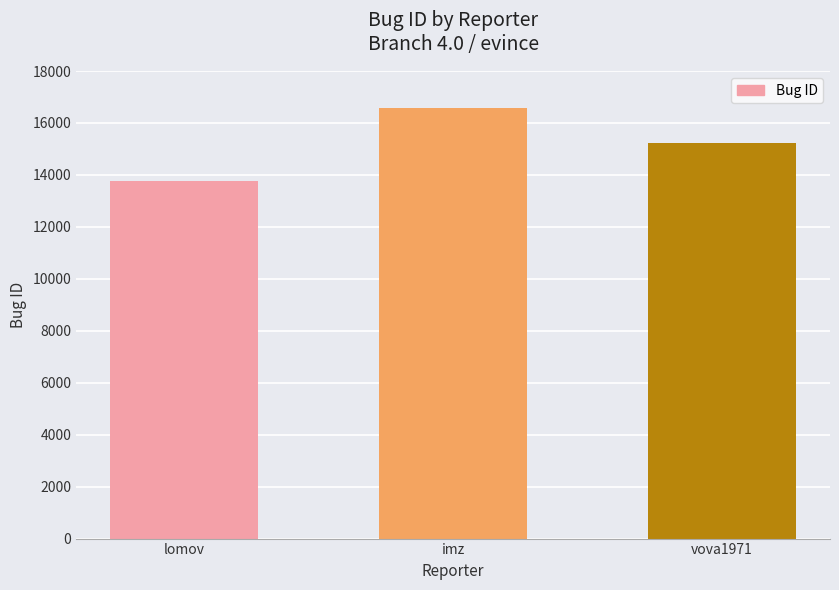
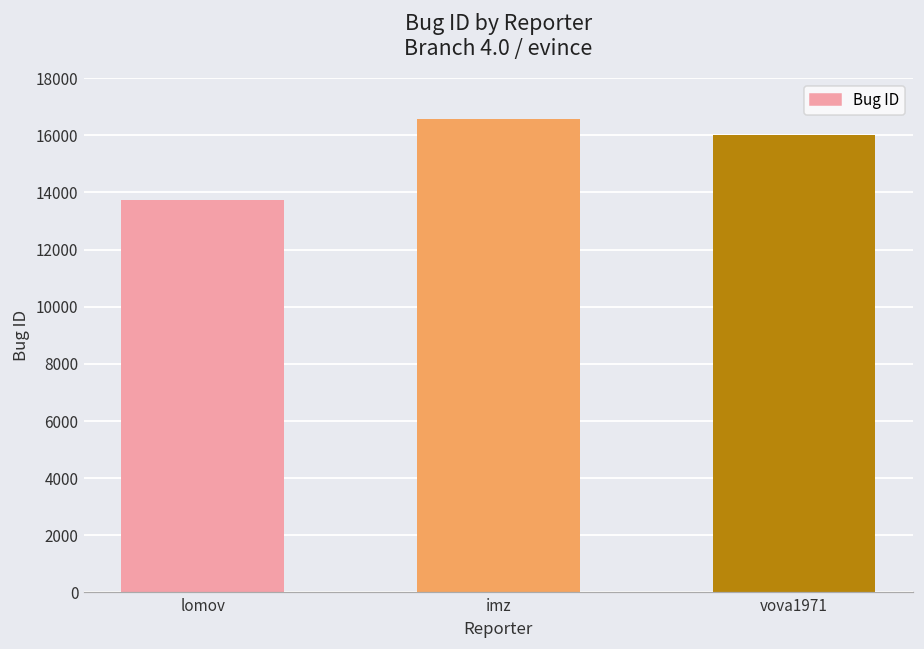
vova1971: 15200 -> 16000
